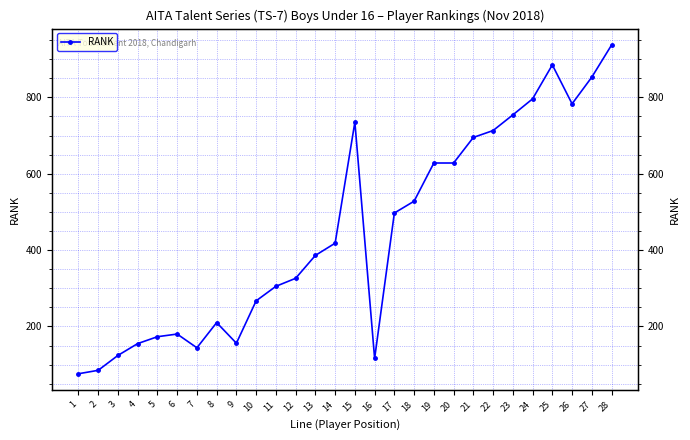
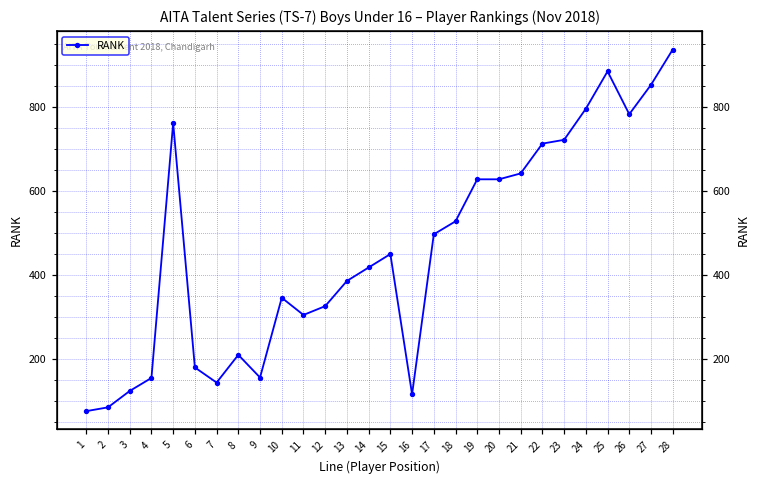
5: 170 -> 760
10: 270 -> 350
15: 740 -> 450
21: 700 -> 640
23: 750 -> 720
